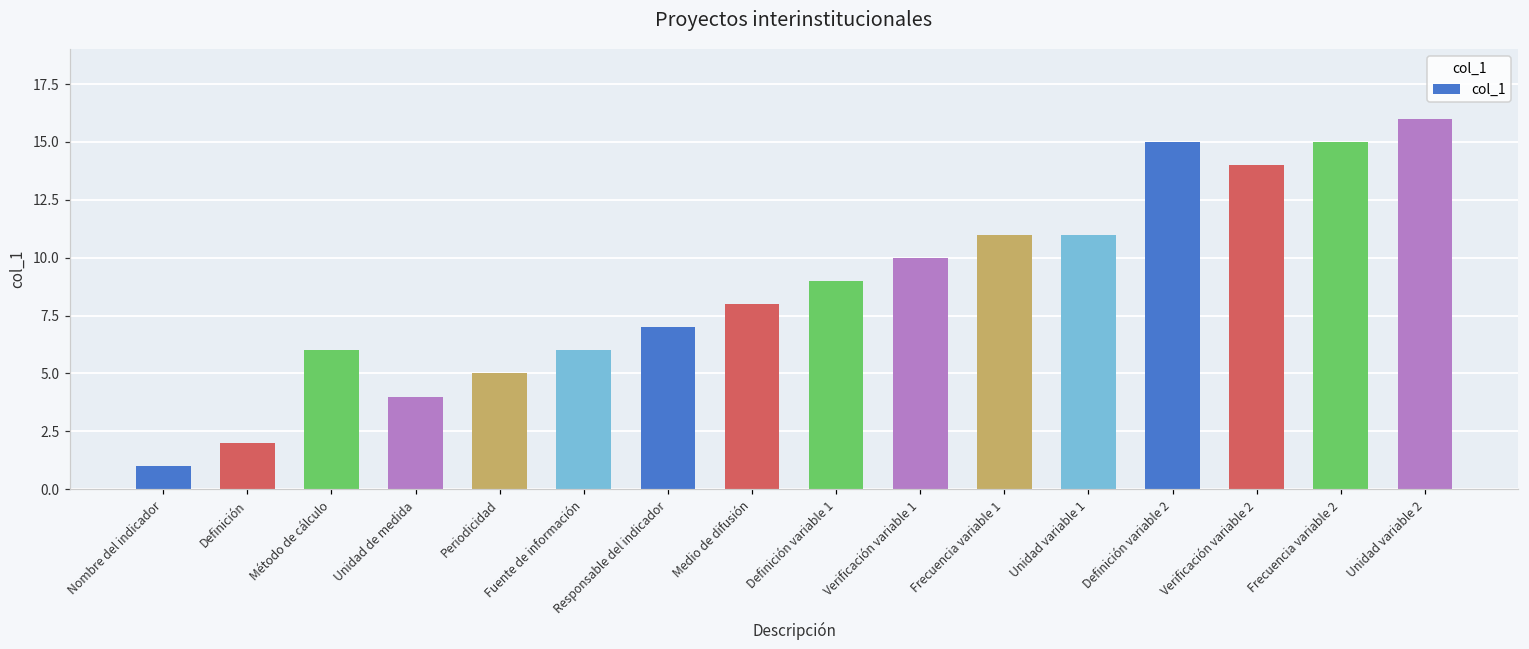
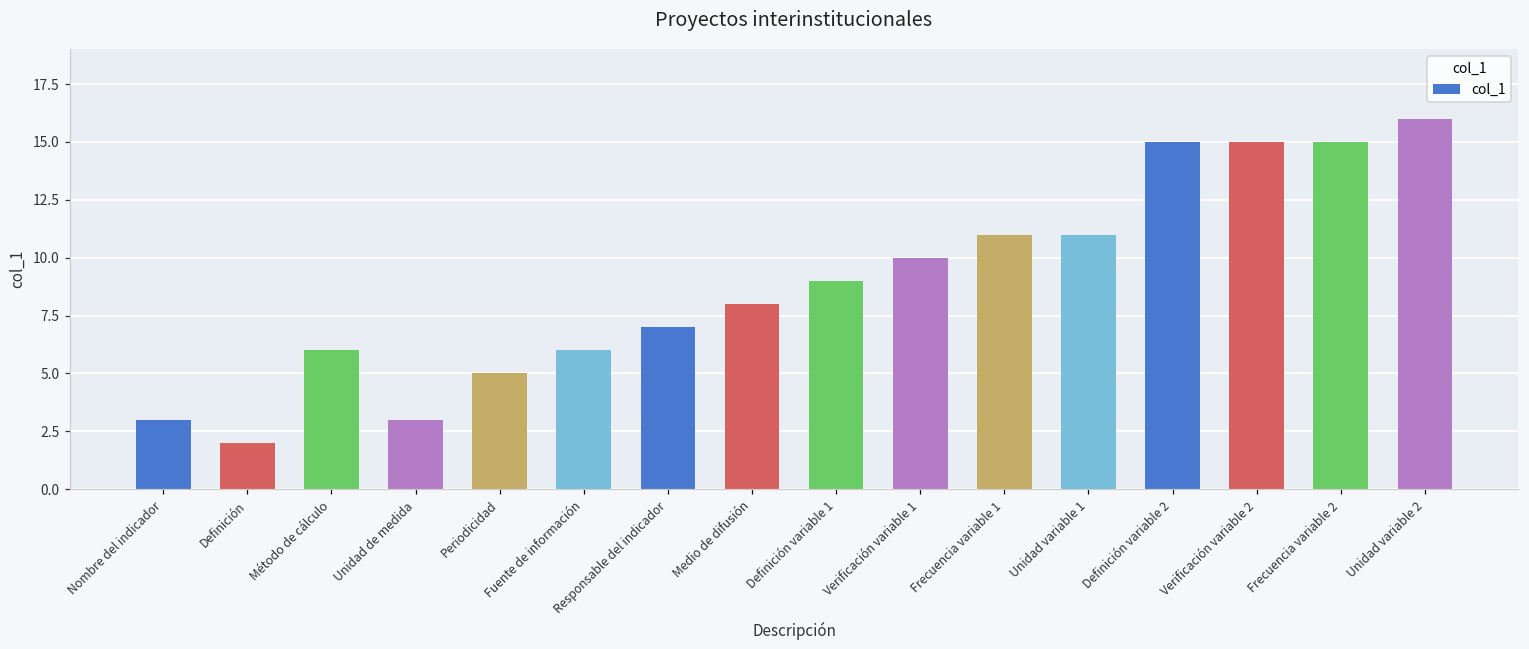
Nombre del indicador: 1 -> 3
Unidad de medida: 4 -> 3
Verificación variable 2: 14 -> 15
